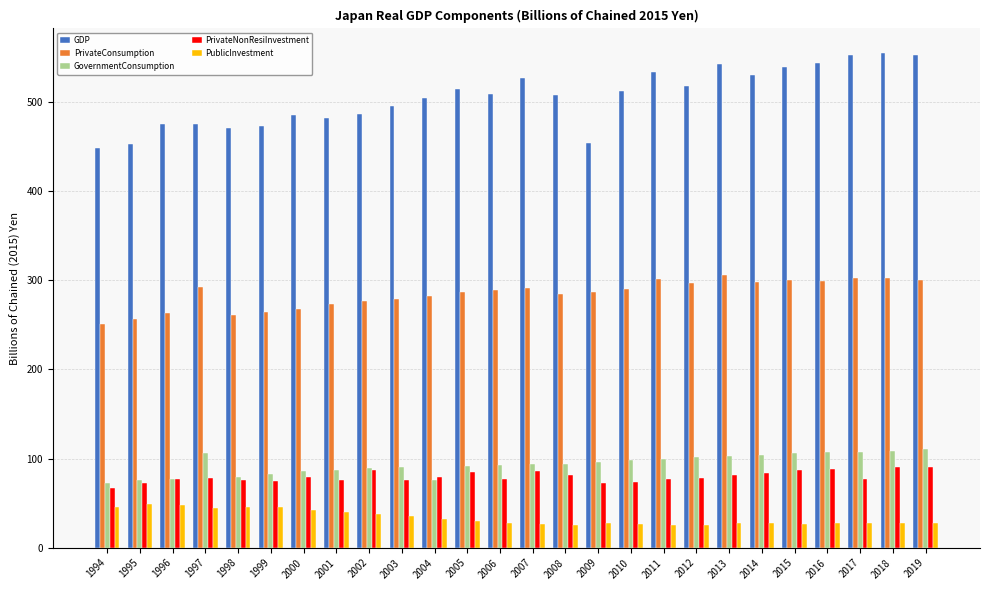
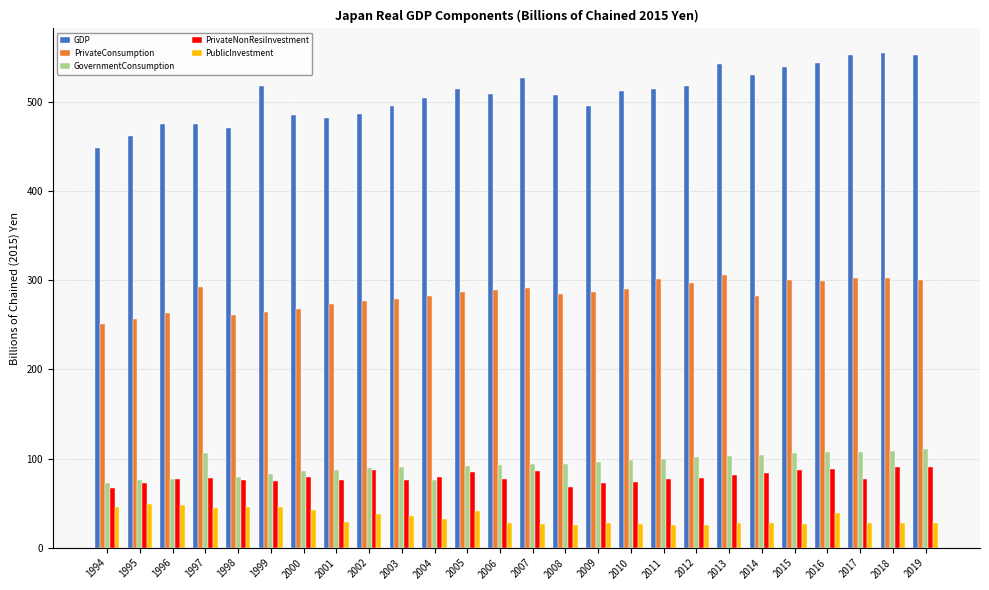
GDP, 1995: 450 -> 460
GDP, 1999: 470 -> 520
PublicInvestment, 2001: 40 -> 30
PublicInvestment, 2005: 30 -> 40
PrivateNonResiInvestment, 2008: 80 -> 70
GDP, 2009: 450 -> 500
GDP, 2011: 530 -> 510
PrivateConsumption, 2014: 300 -> 280
PublicInvestment, 2016: 30 -> 40
